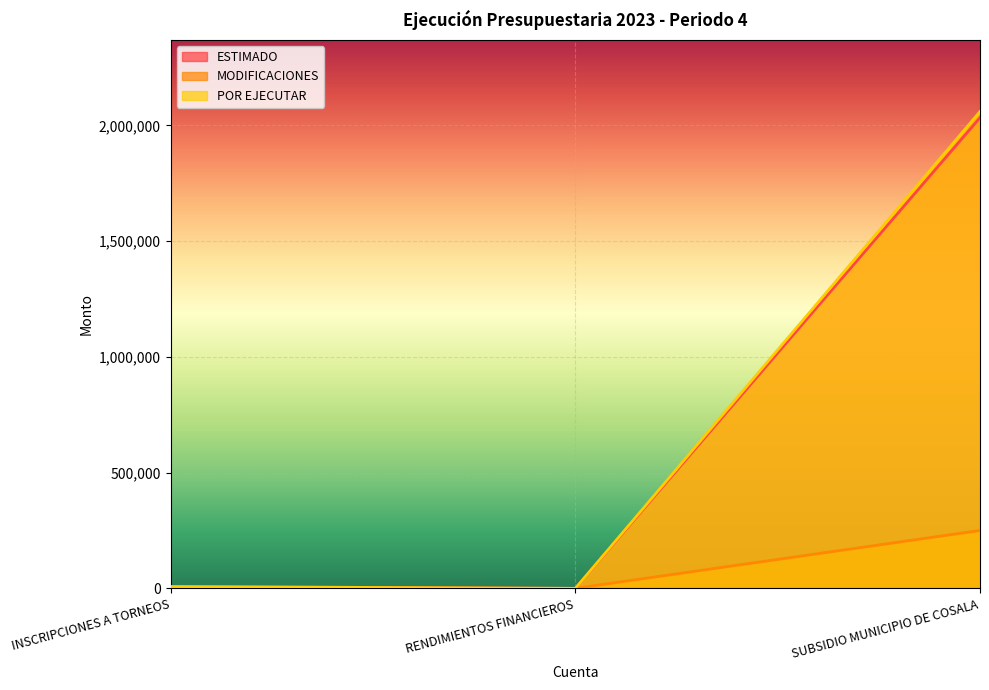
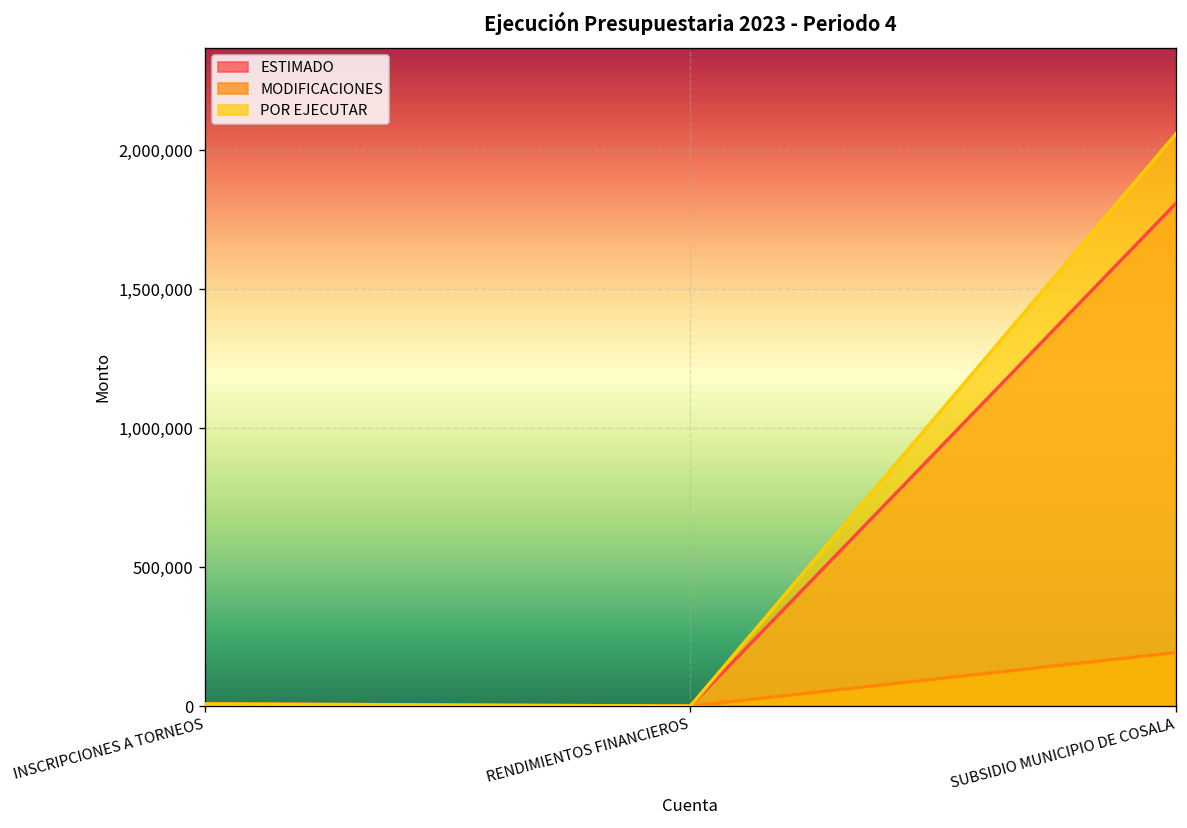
ESTIMADO, SUBSIDIO MUNICIPIO DE COSALA: 2,030,000 -> 1,810,000
MODIFICACIONES, SUBSIDIO MUNICIPIO DE COSALA: 250,000 -> 190,000
